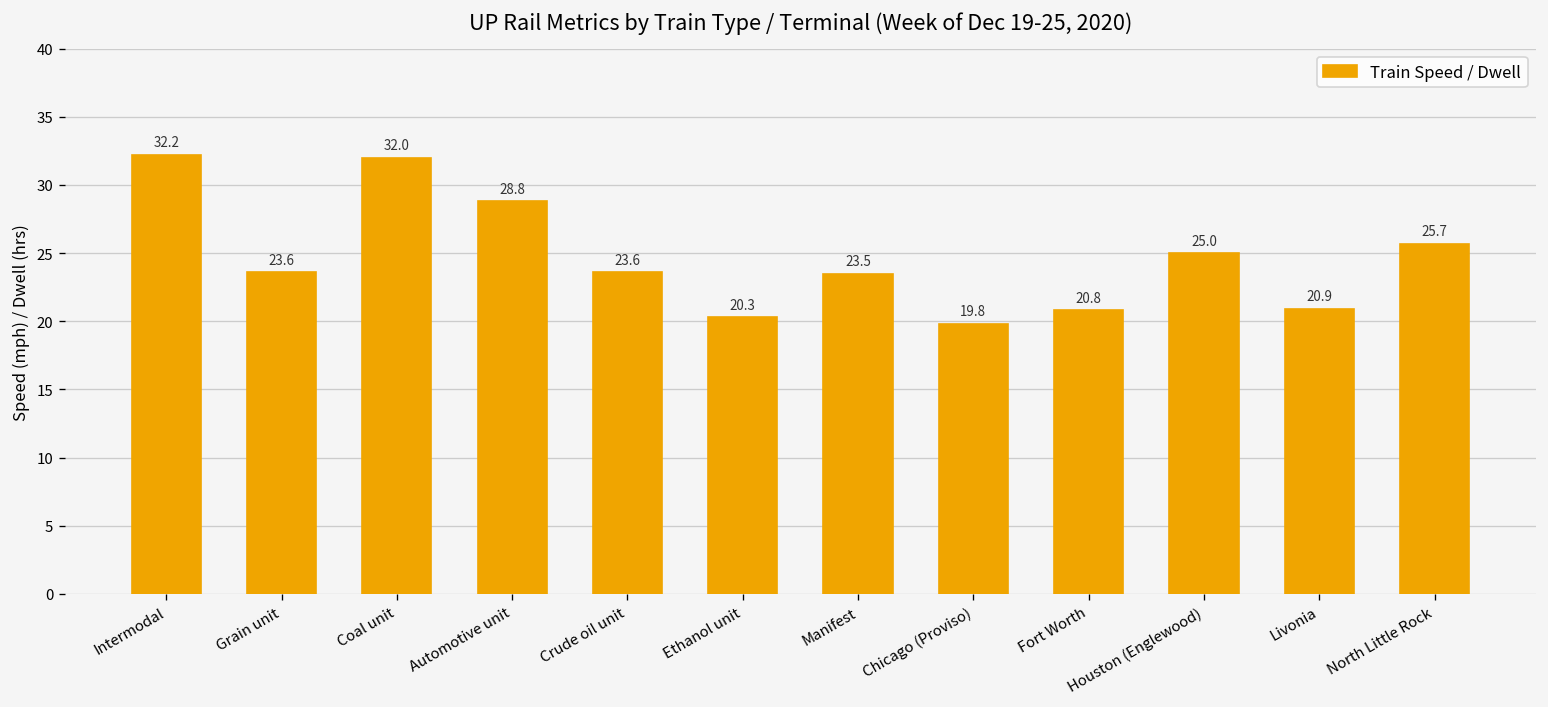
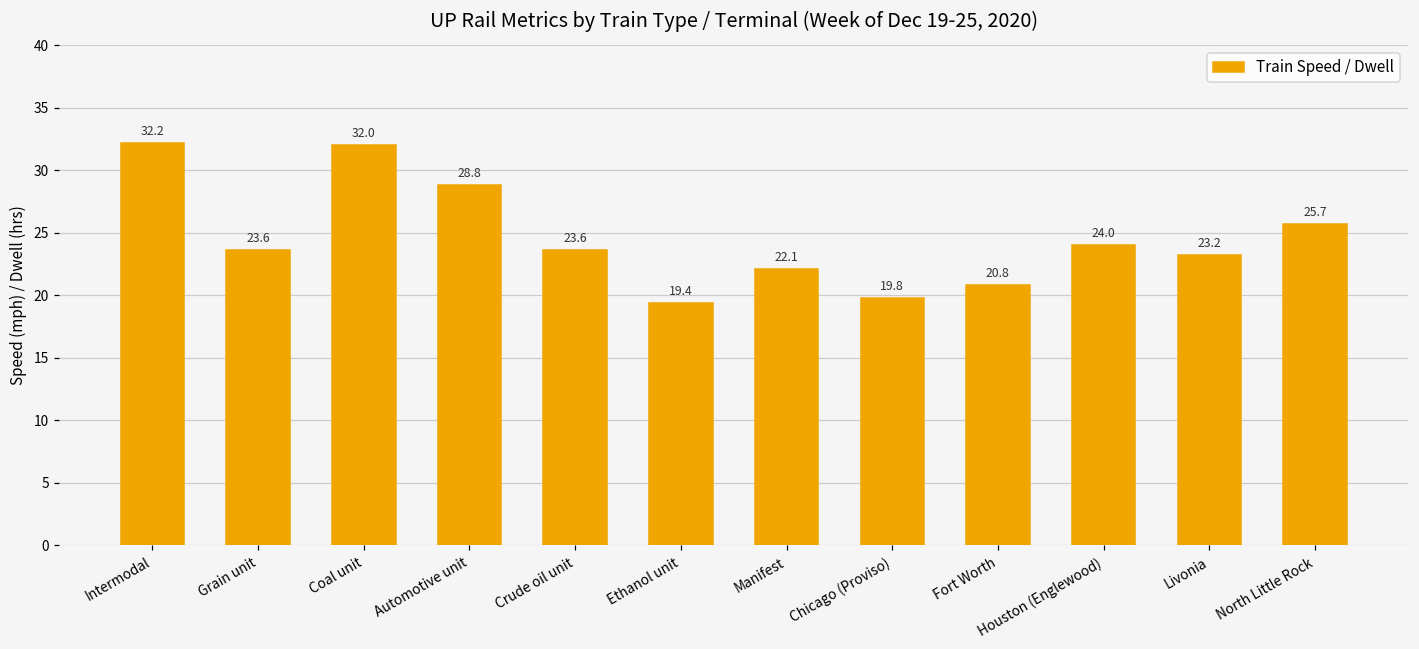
Ethanol unit: 20.3 -> 19.4
Manifest: 23.5 -> 22.1
Houston (Englewood): 25.0 -> 24.0
Livonia: 20.9 -> 23.2
